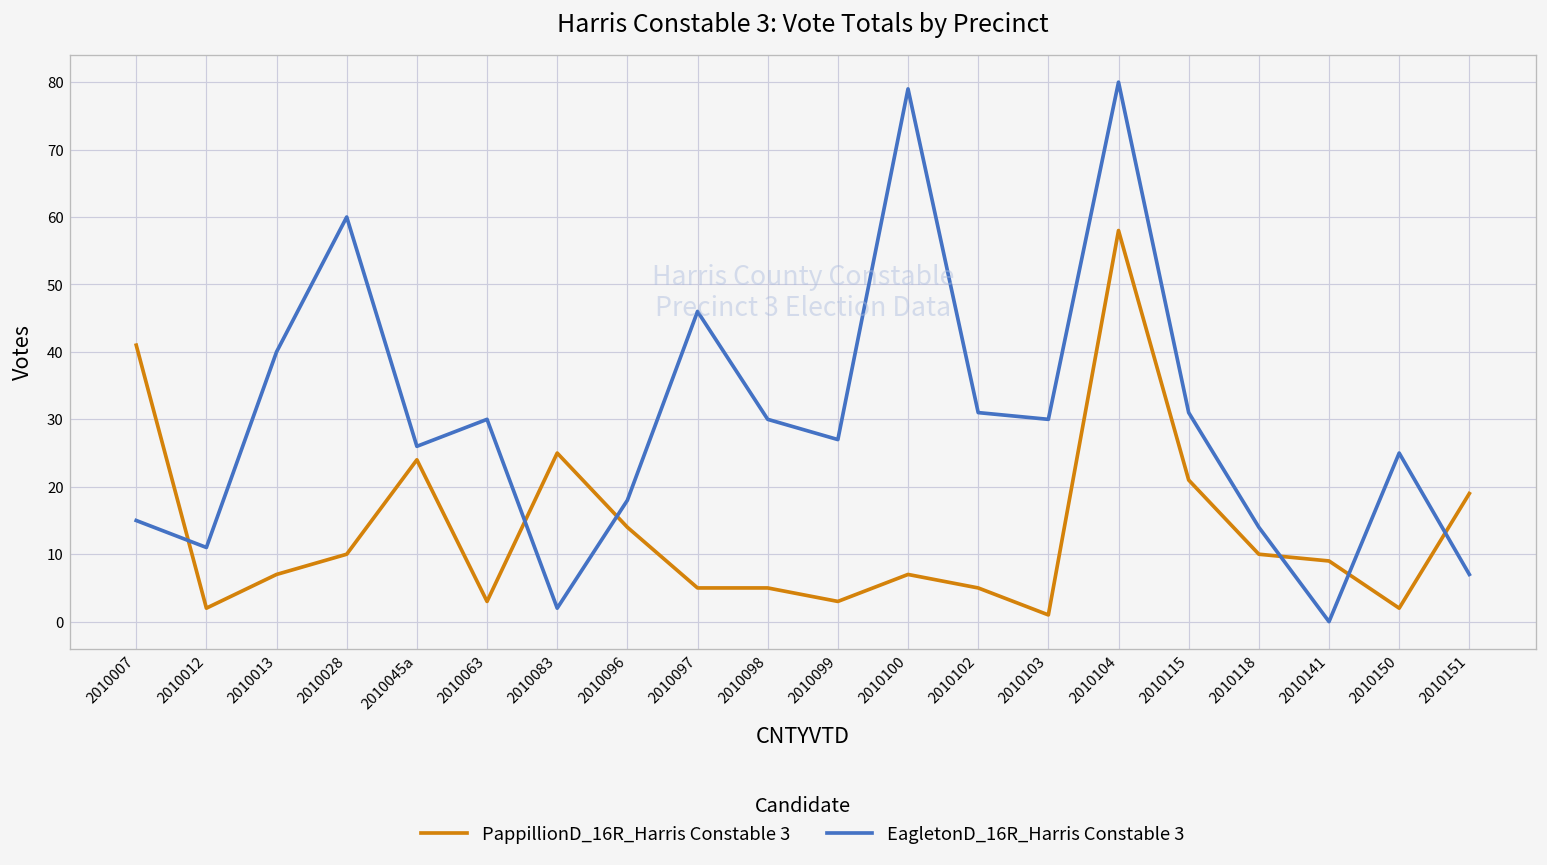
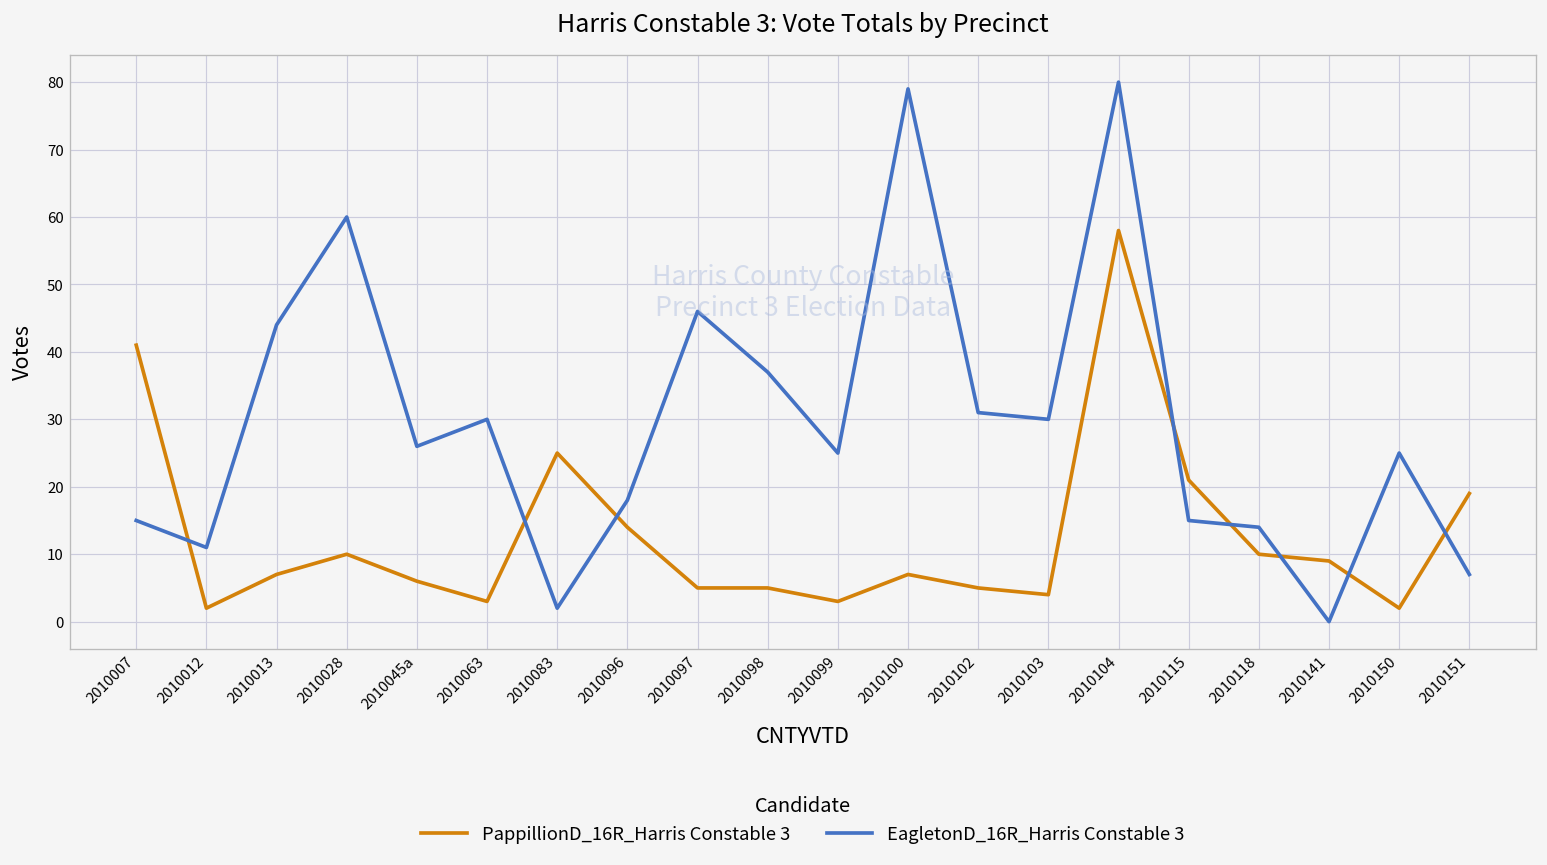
EagletonD_16R_Harris Constable 3, 2010013: 40 -> 44
PappillionD_16R_Harris Constable 3, 2010045a: 24 -> 6
EagletonD_16R_Harris Constable 3, 2010098: 30 -> 37
EagletonD_16R_Harris Constable 3, 2010099: 27 -> 25
PappillionD_16R_Harris Constable 3, 2010103: 1 -> 4
EagletonD_16R_Harris Constable 3, 2010115: 31 -> 15
